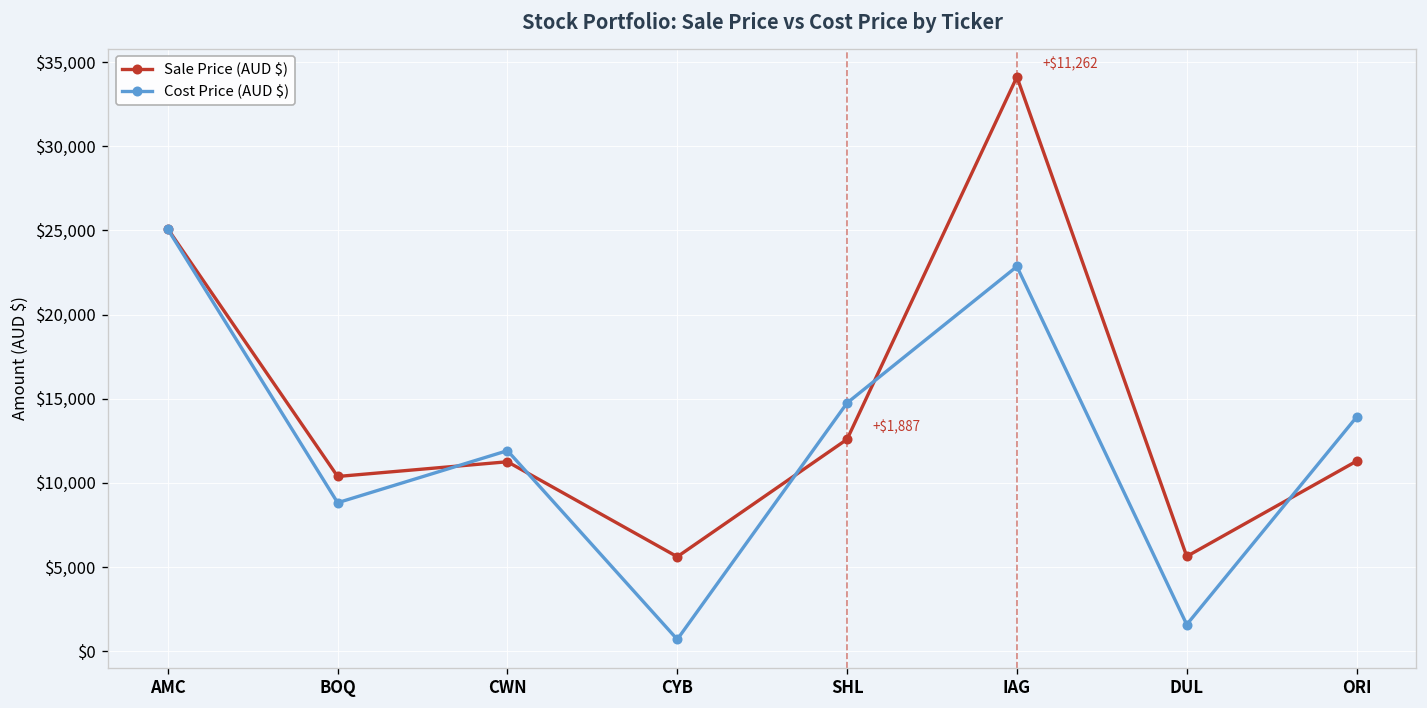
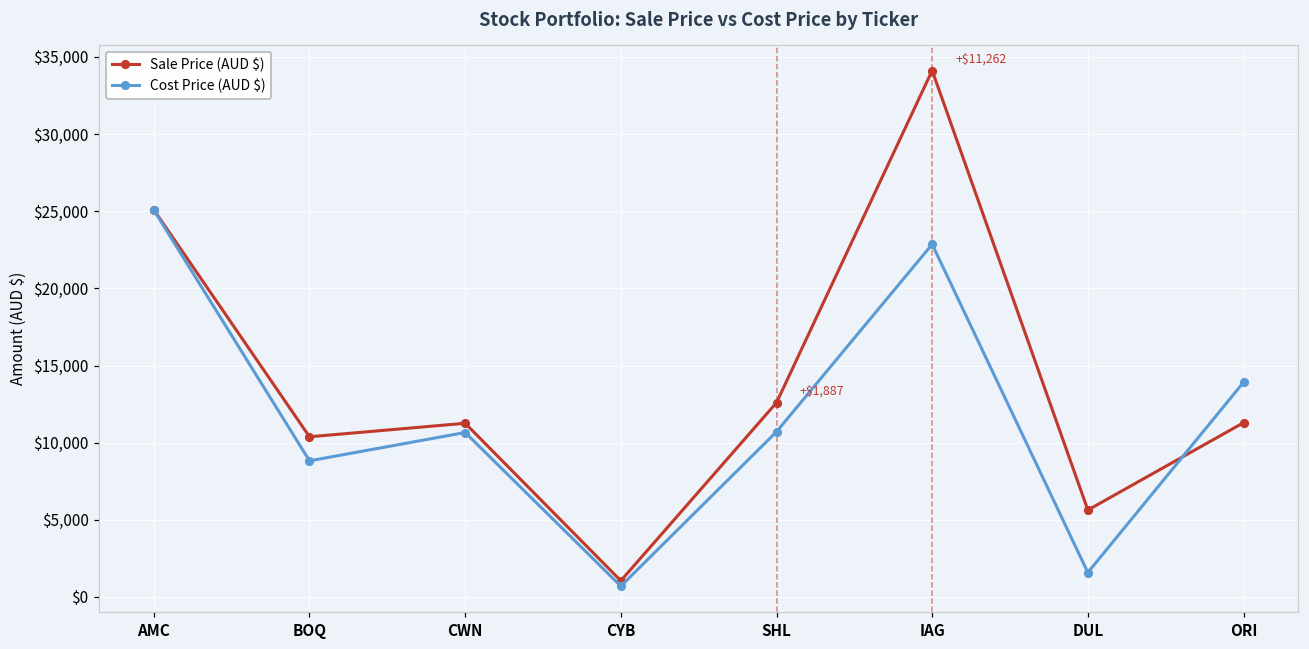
Cost Price (AUD $), CWN: $11,900 -> $10,700
Sale Price (AUD $), CYB: $5,600 -> $1,000
Cost Price (AUD $), SHL: $14,800 -> $10,700
